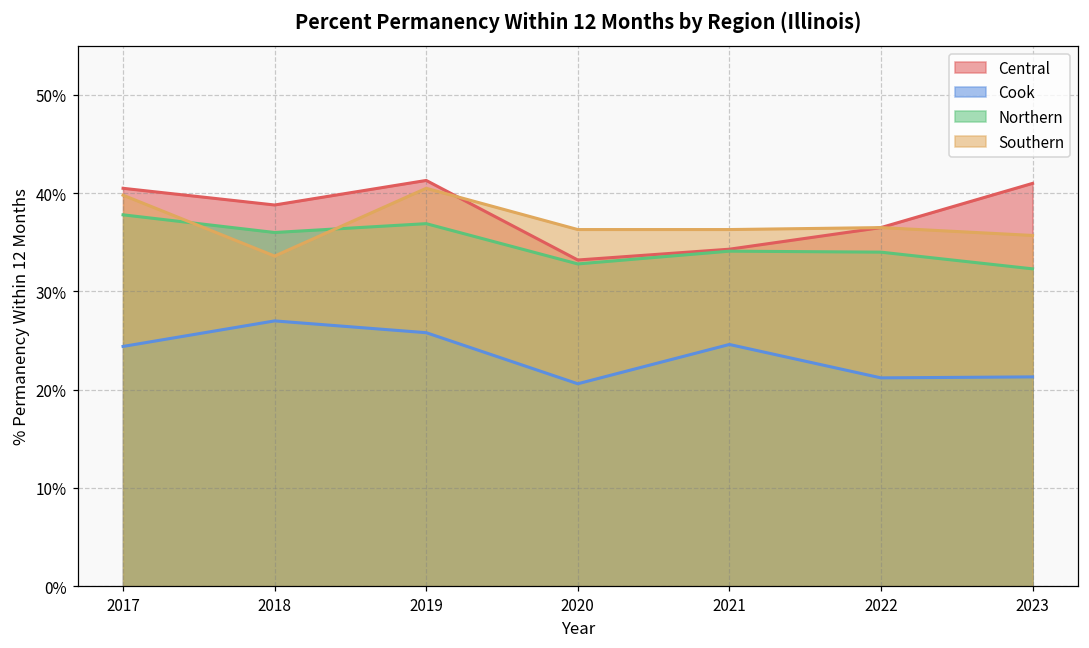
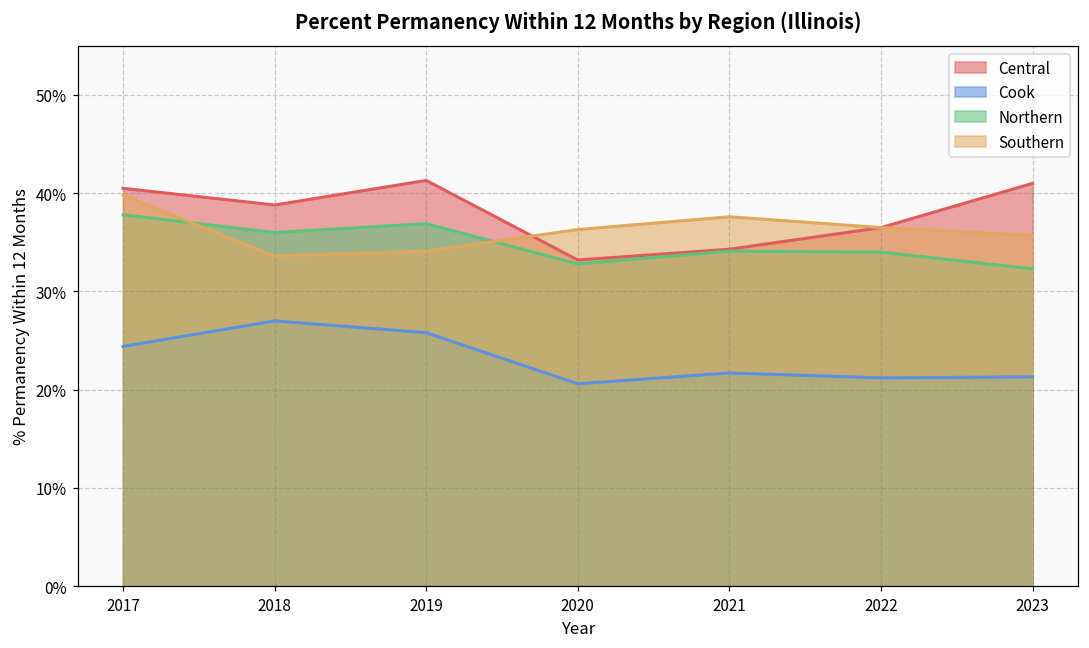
Southern, 2019: 41% -> 34%
Cook, 2021: 25% -> 22%
Southern, 2021: 36% -> 38%
